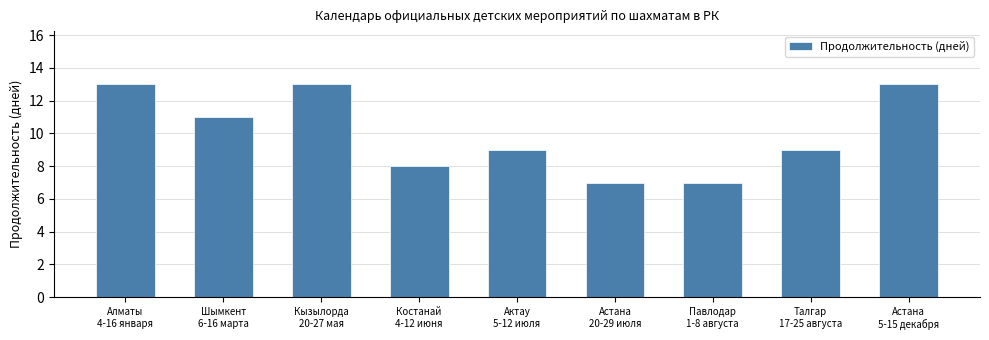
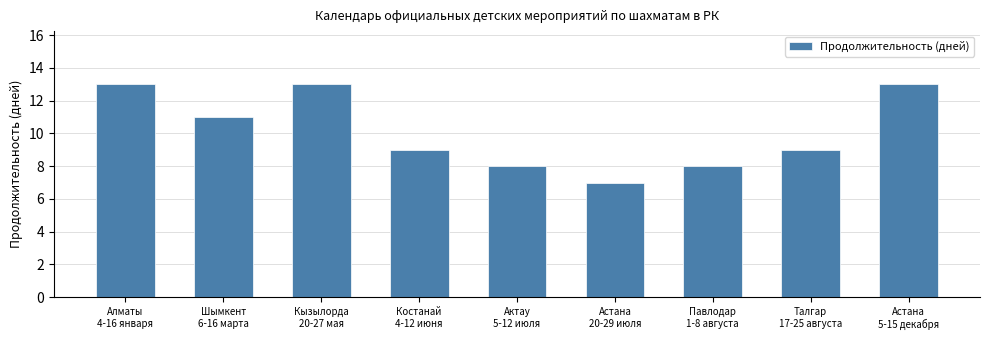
Костанай 4-12 июня: 8 -> 9
Актау 5-12 июля: 9 -> 8
Павлодар 1-8 августа: 7 -> 8
